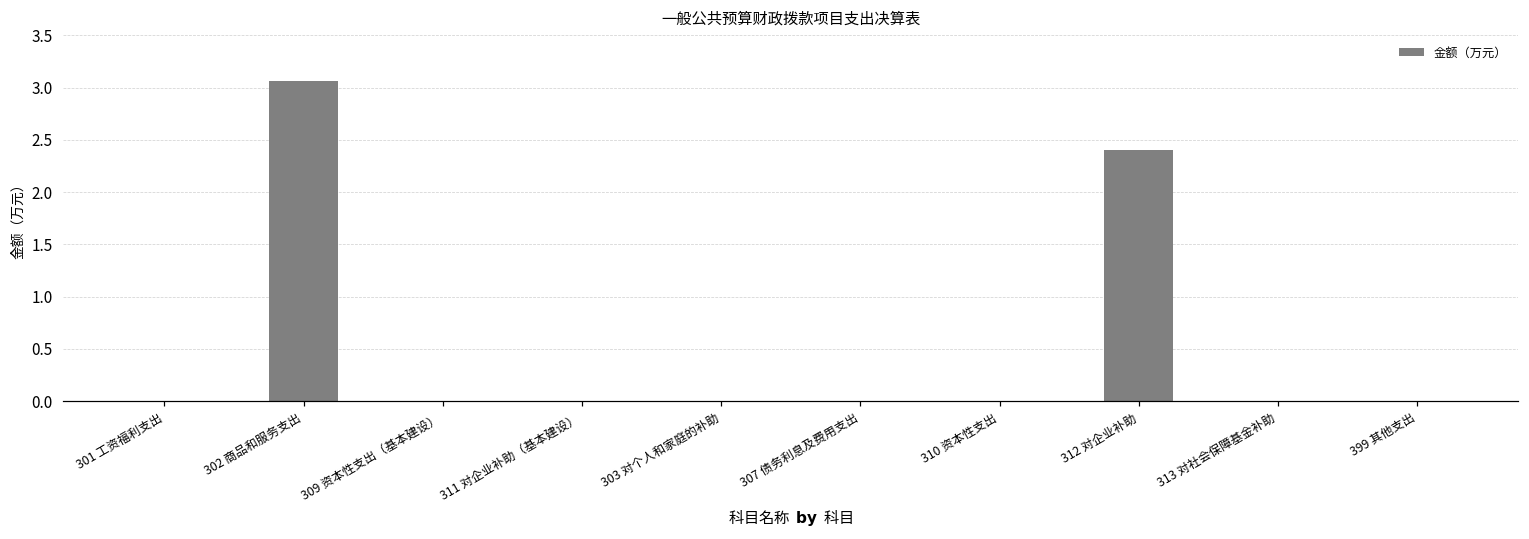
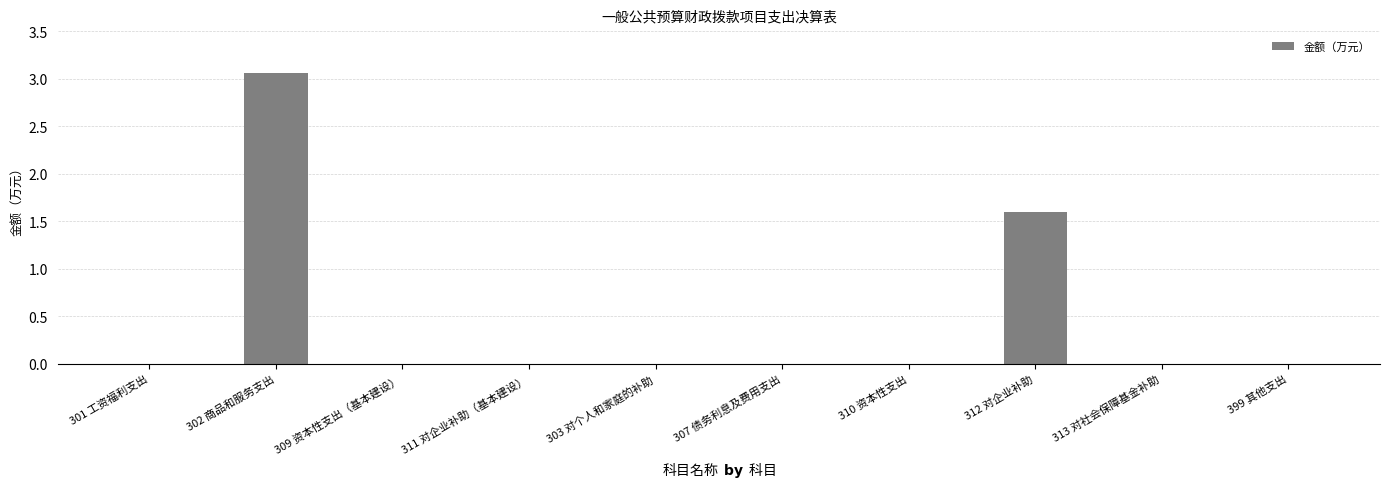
312 对企业补助: 2.4 -> 1.6
